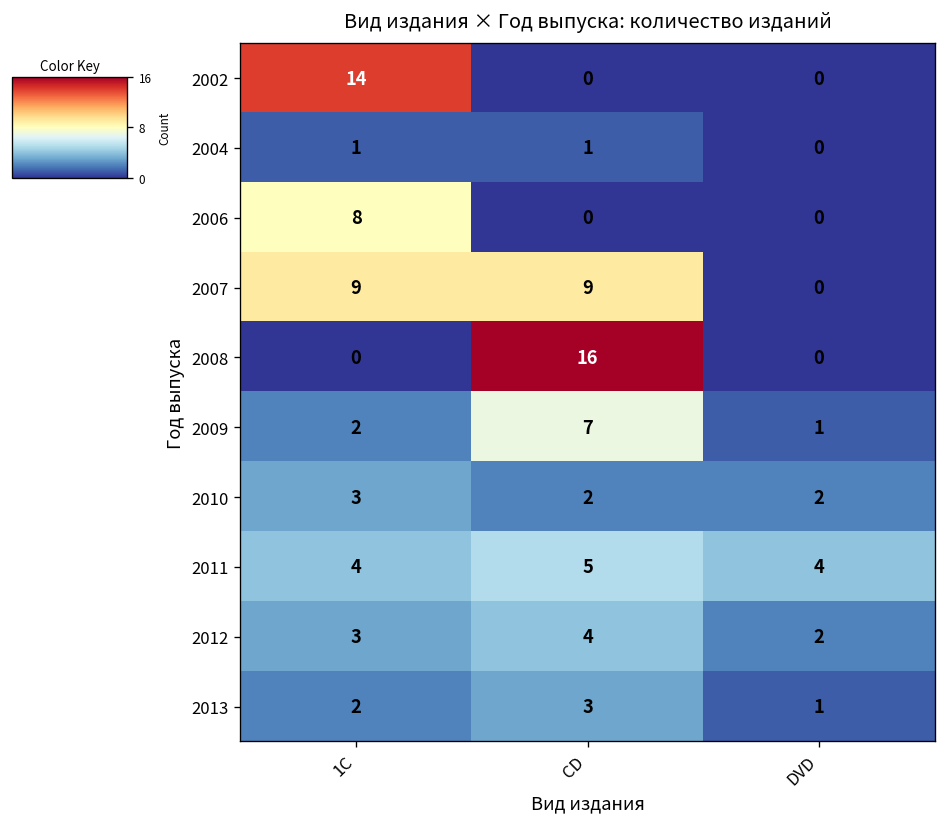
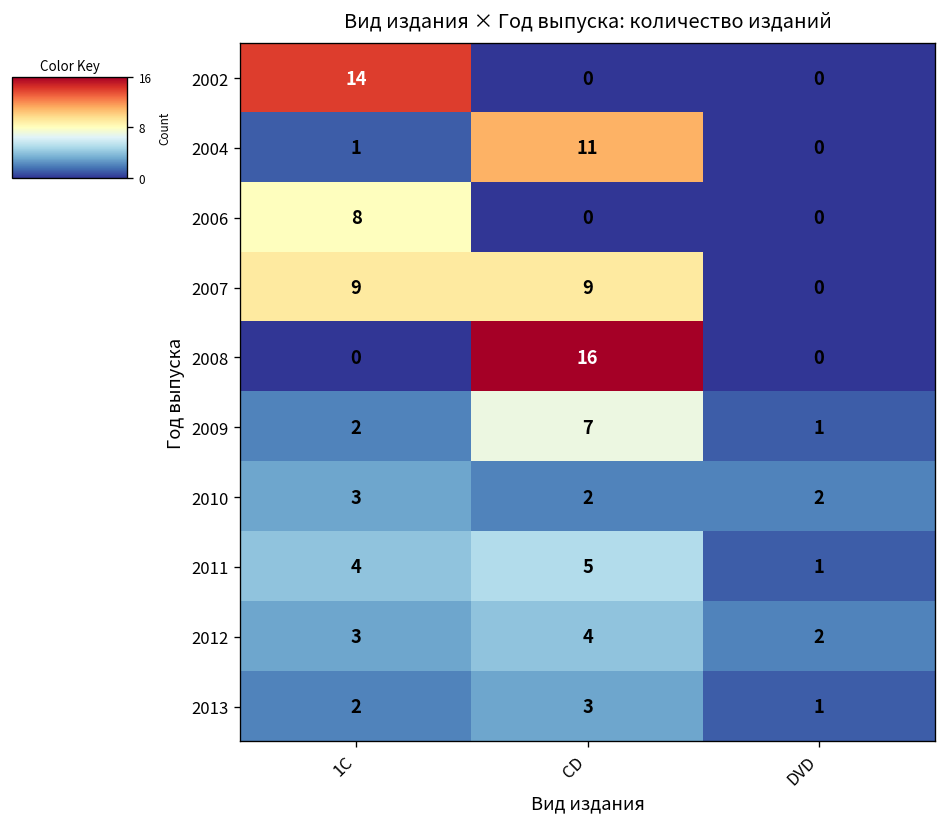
2004, CD: 1 -> 11
2011, DVD: 4 -> 1
